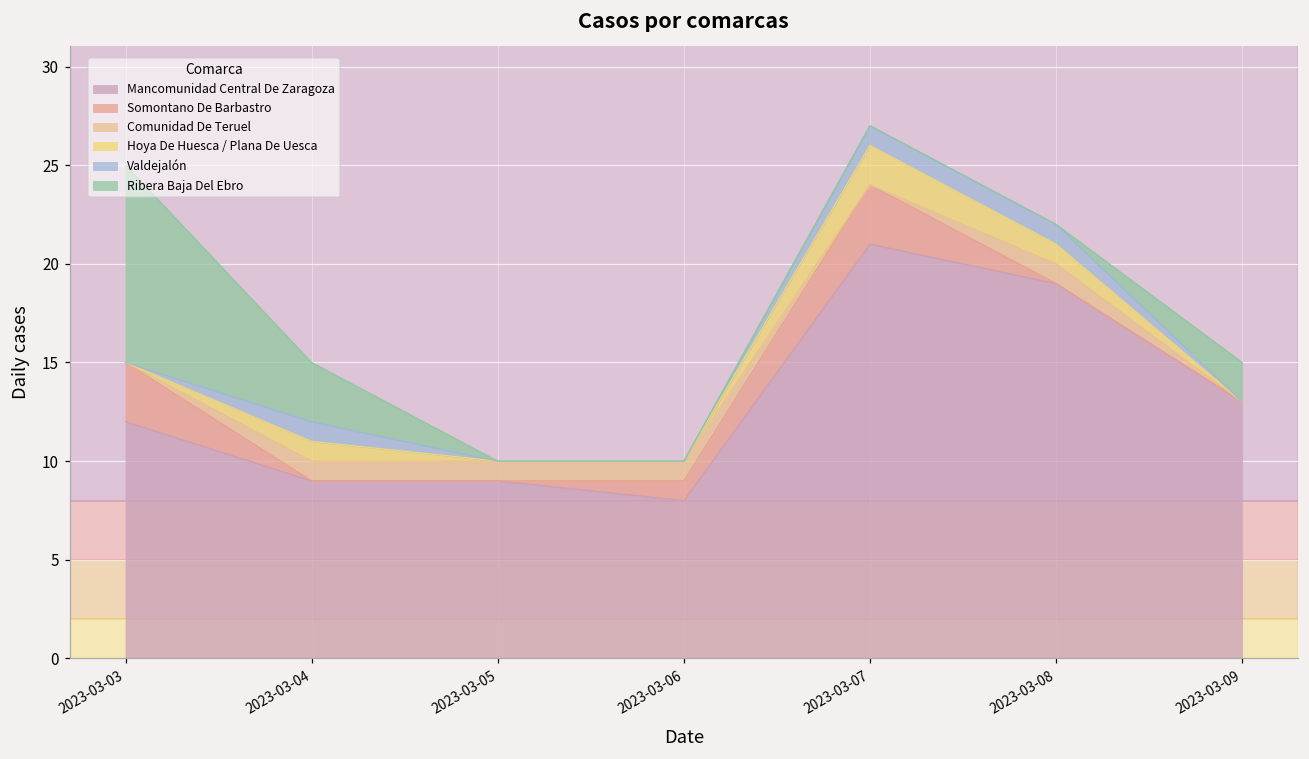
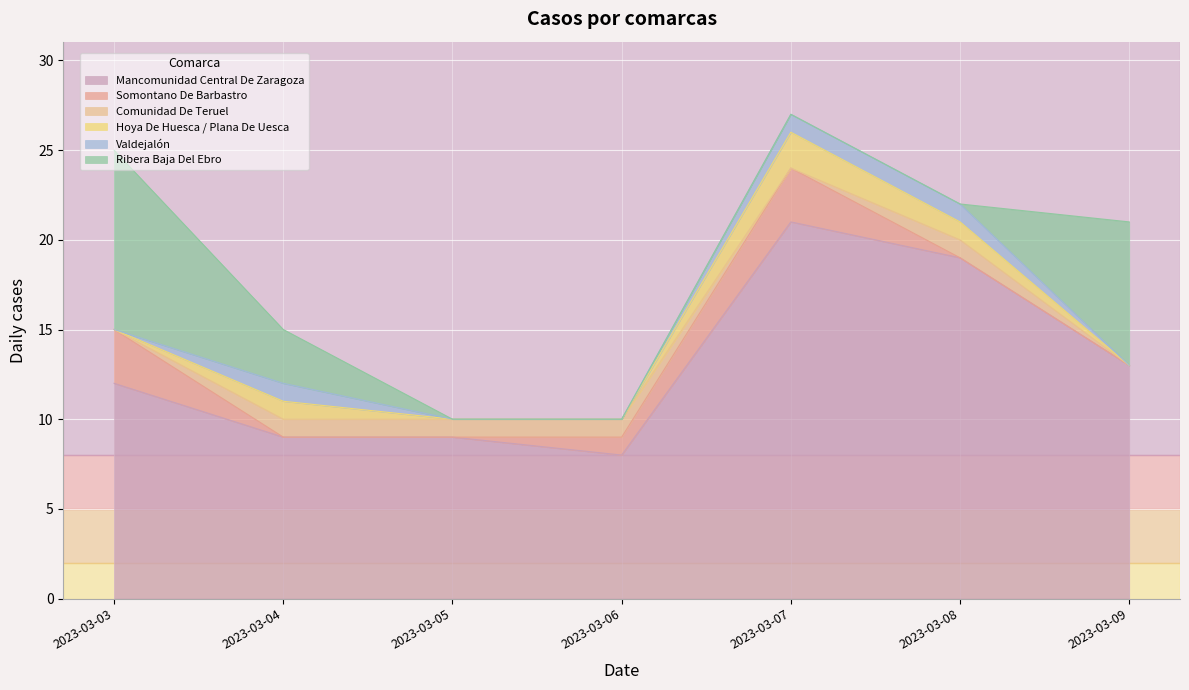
Ribera Baja Del Ebro, 2023-03-09: 2 -> 8
